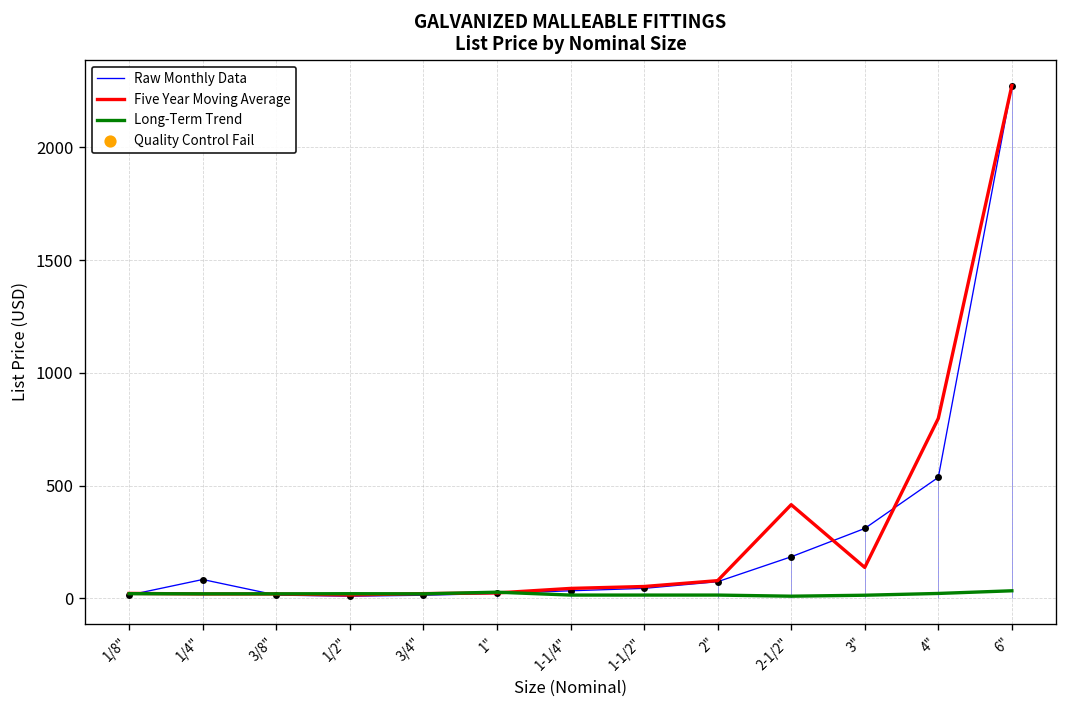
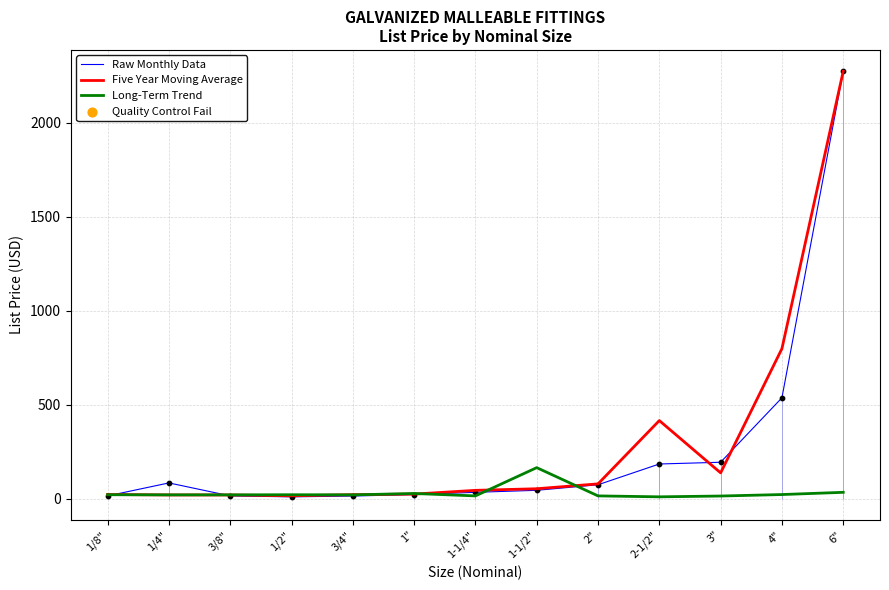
Long-Term Trend, 1-1/2": 10 -> 160
Raw Monthly Data, 3": 310 -> 190
